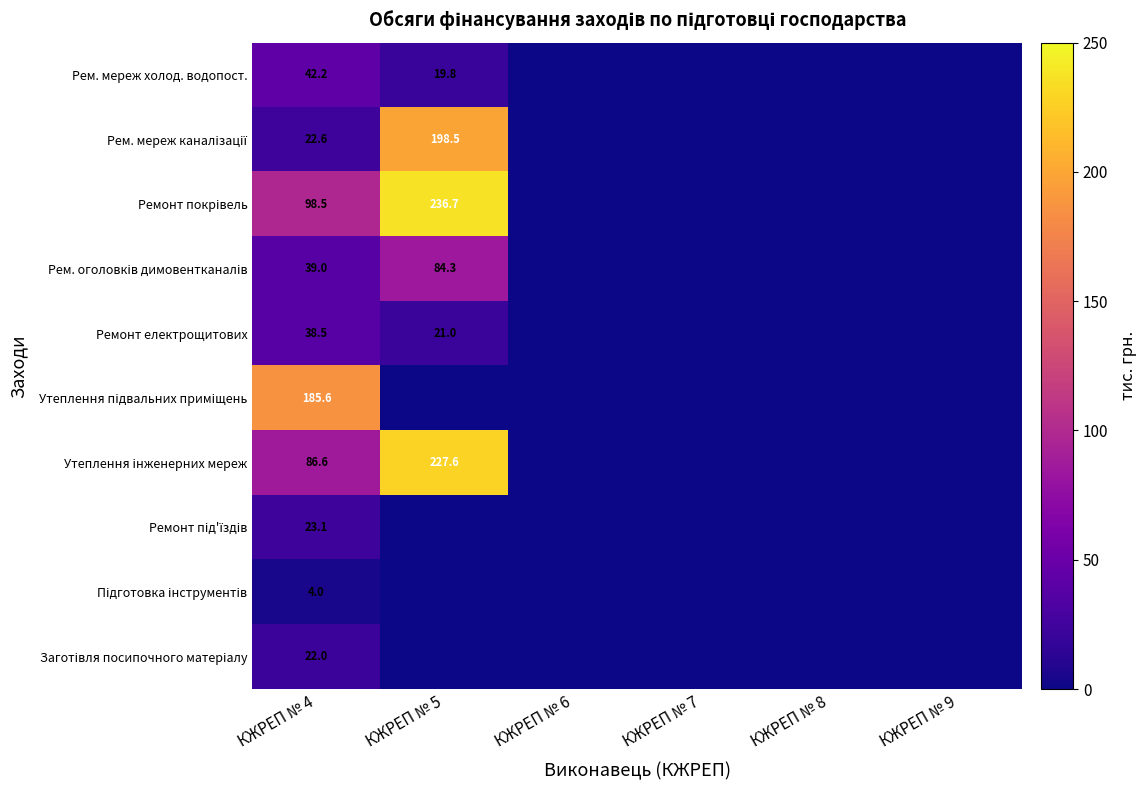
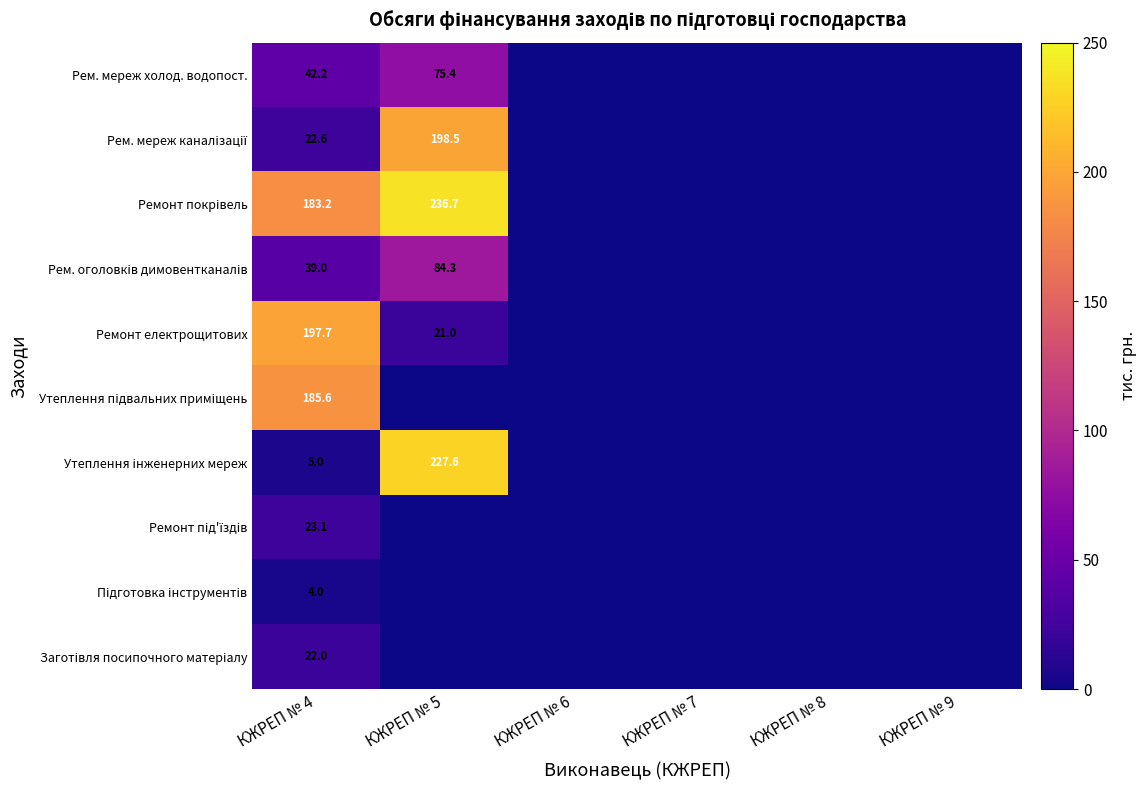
Рем. мереж холод. водопост., КЖРЕП № 5: 19.8 -> 75.4
Ремонт покрівель, КЖРЕП № 4: 98.5 -> 183.2
Ремонт електрощитових, КЖРЕП № 4: 38.5 -> 197.7
Утеплення інженерних мереж, КЖРЕП № 4: 86.6 -> 5.0
